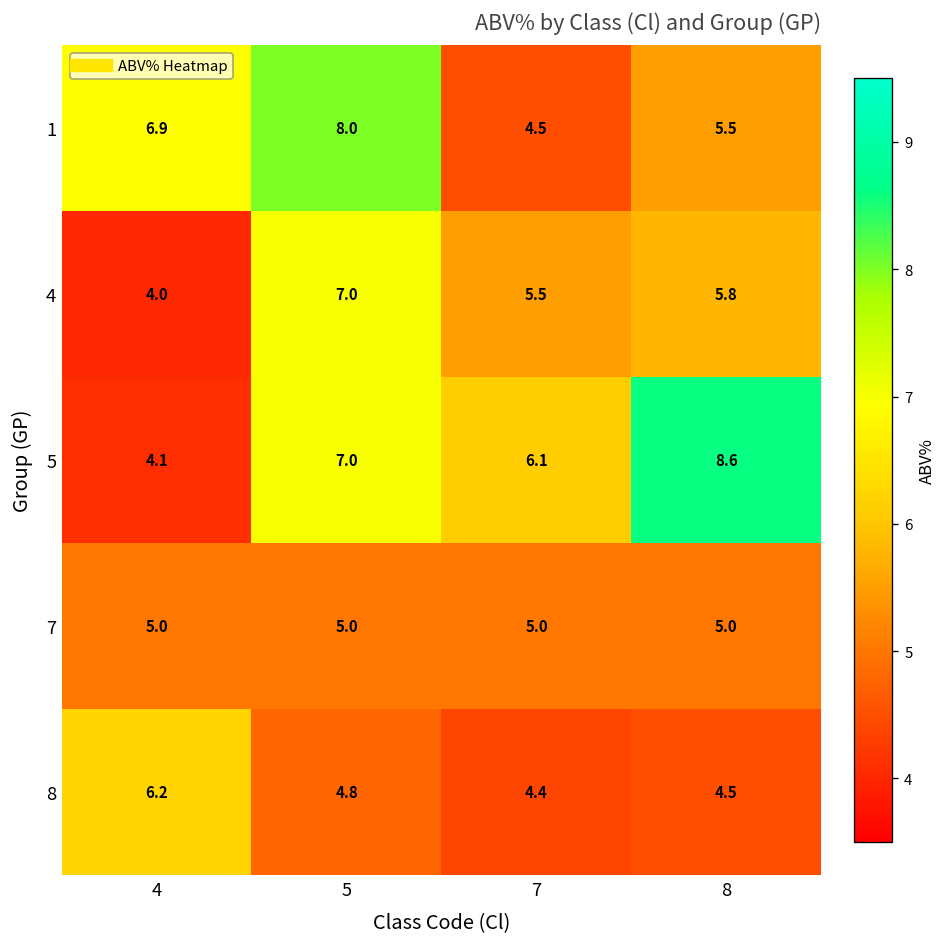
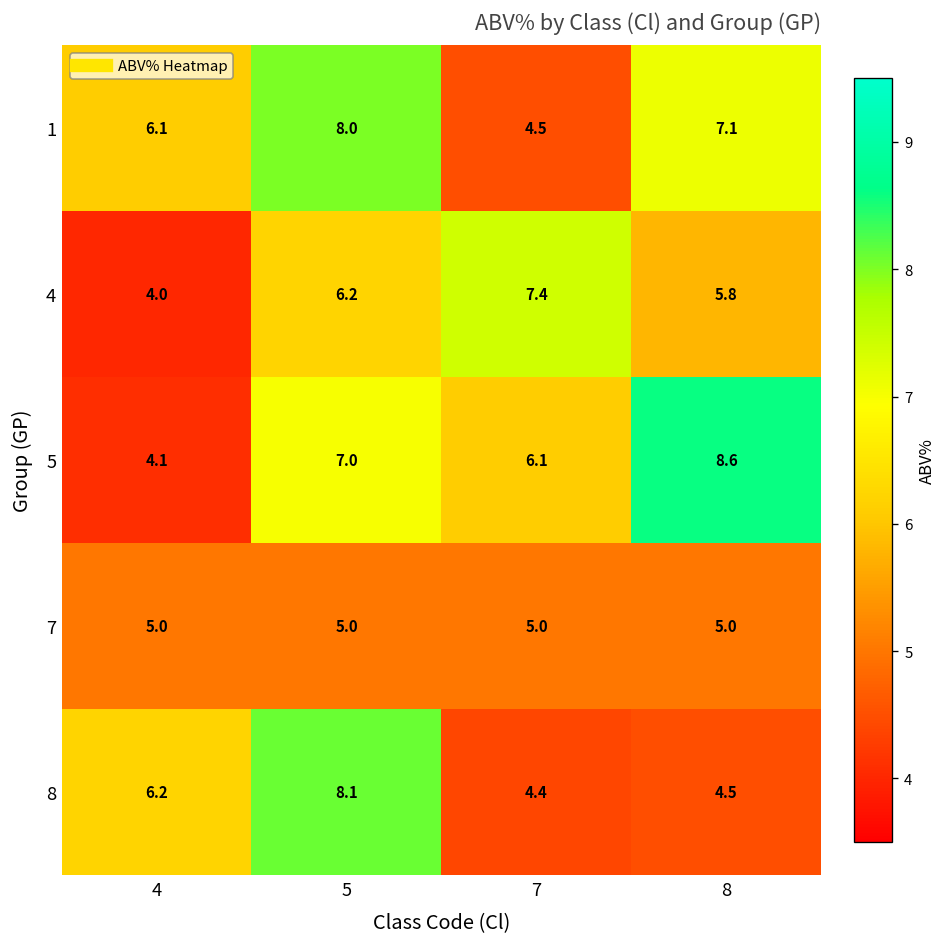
1, 4: 6.9 -> 6.1
1, 8: 5.5 -> 7.1
4, 5: 7.0 -> 6.2
4, 7: 5.5 -> 7.4
8, 5: 4.8 -> 8.1
